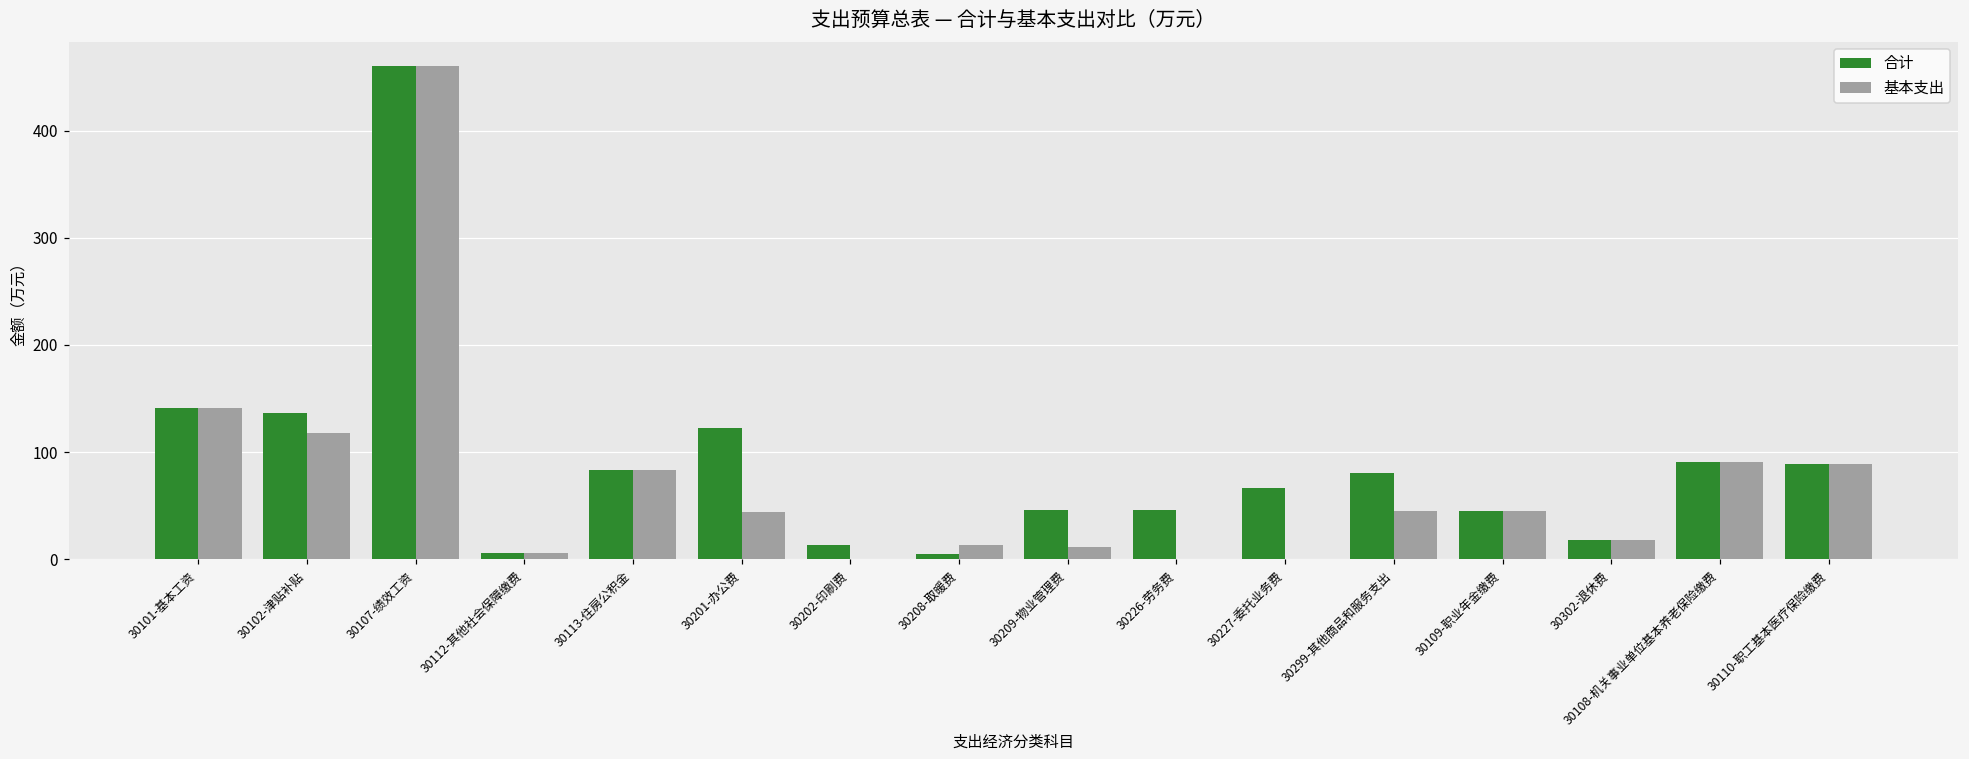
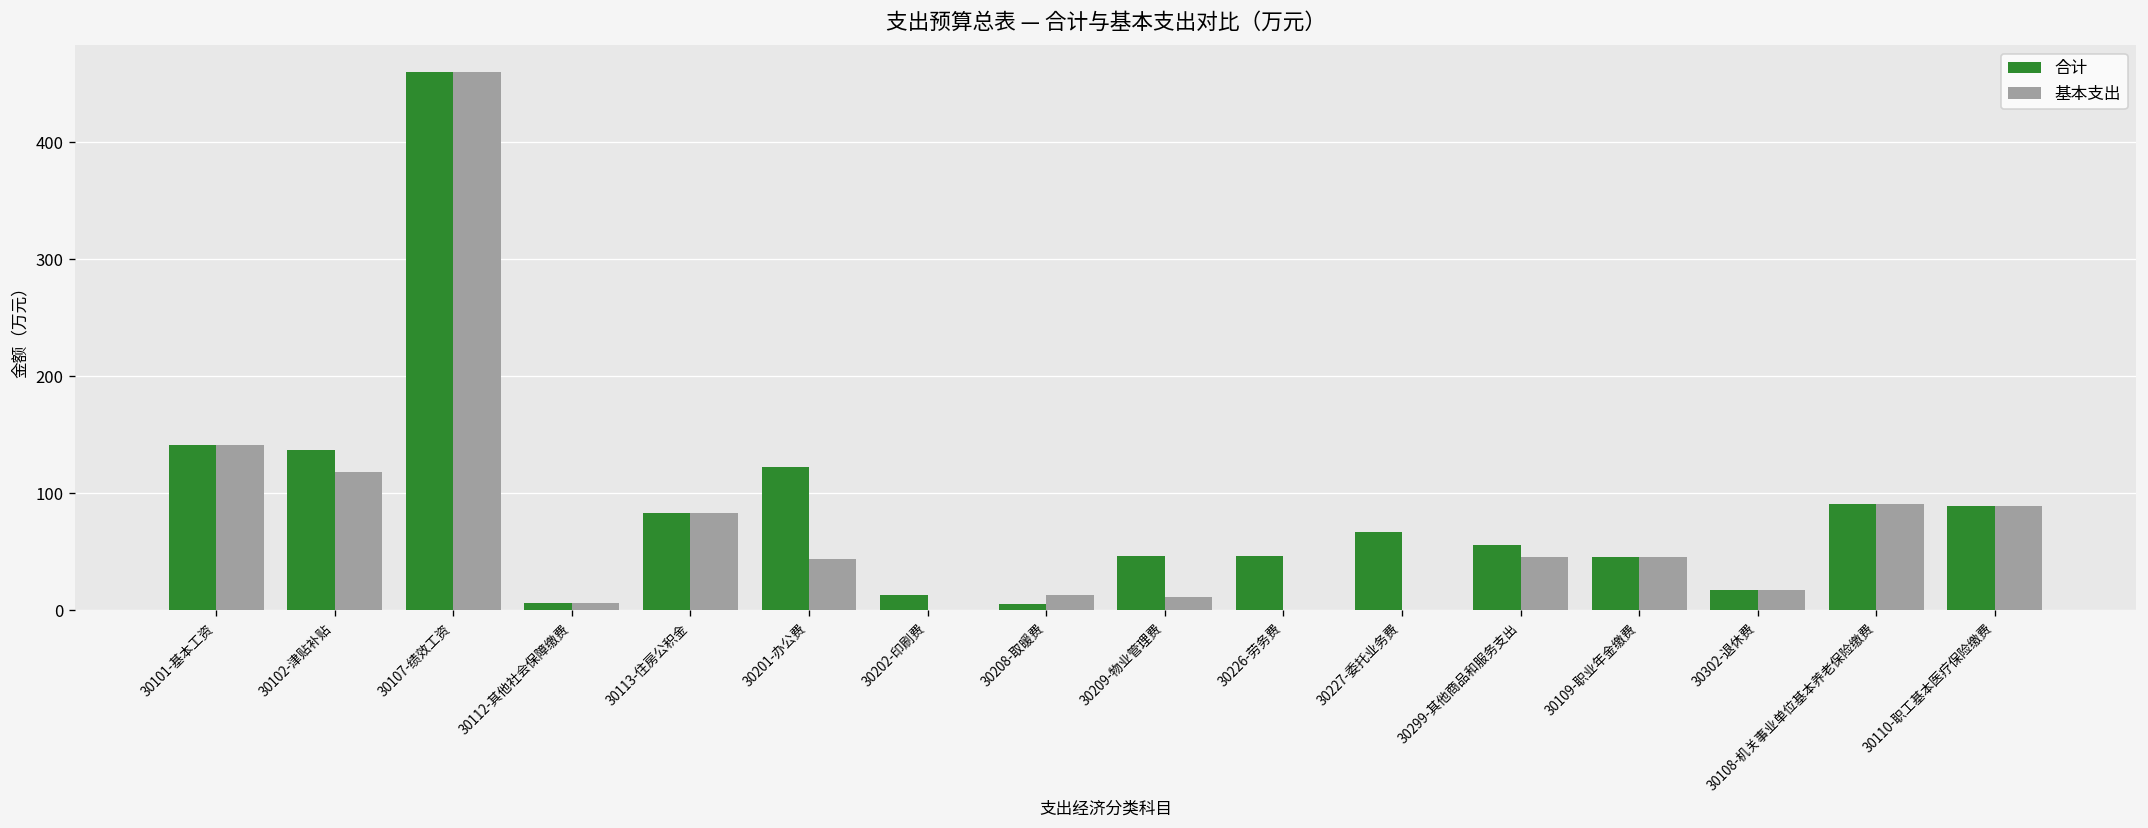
合计, 30299-其他商品和服务支出: 80 -> 60
